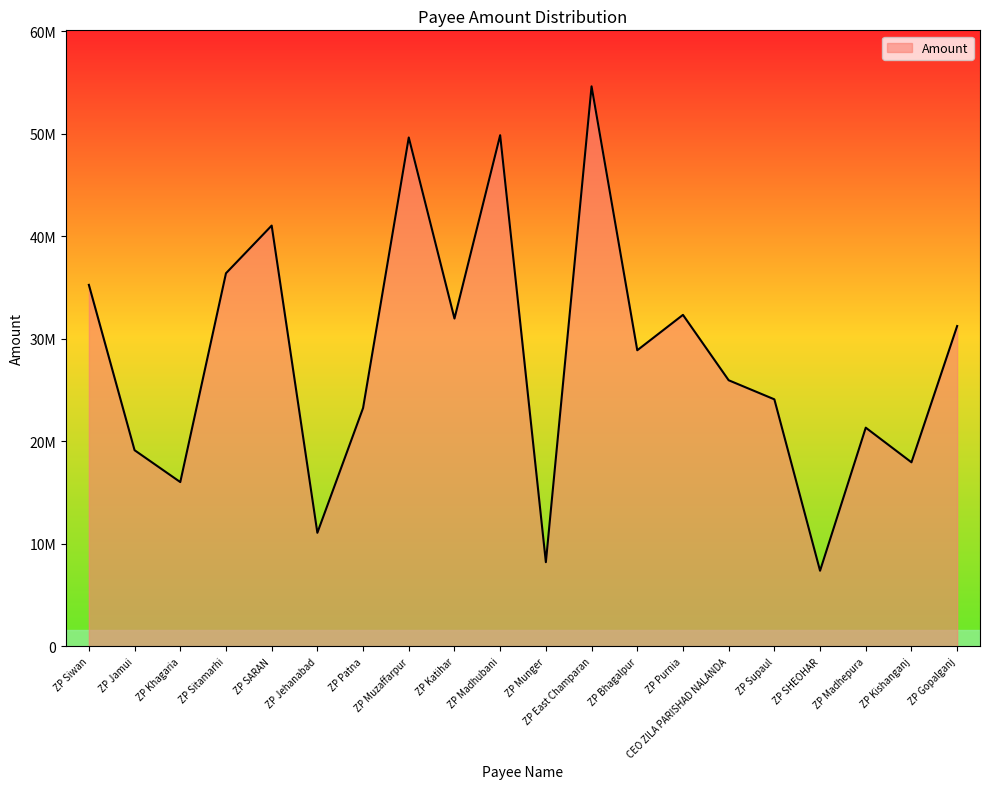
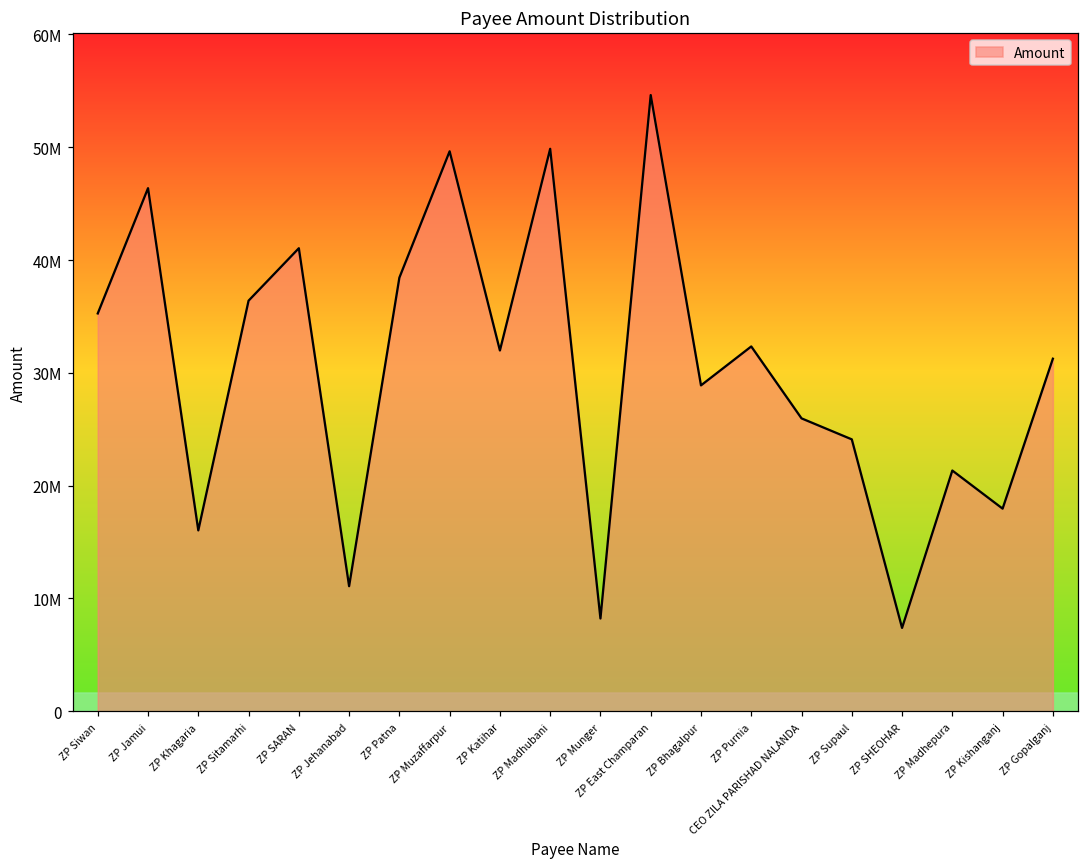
ZP Jamui: 19100000 -> 46400000
ZP Patna: 23300000 -> 38400000
